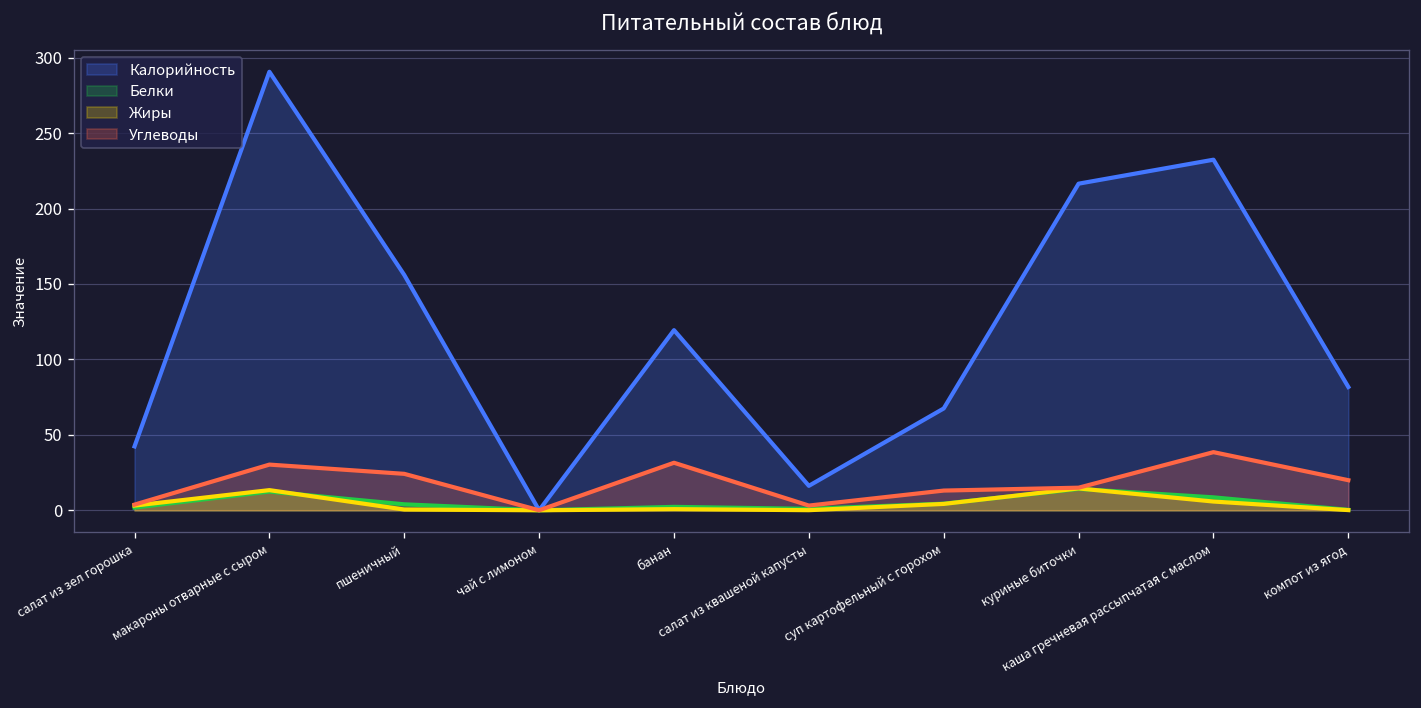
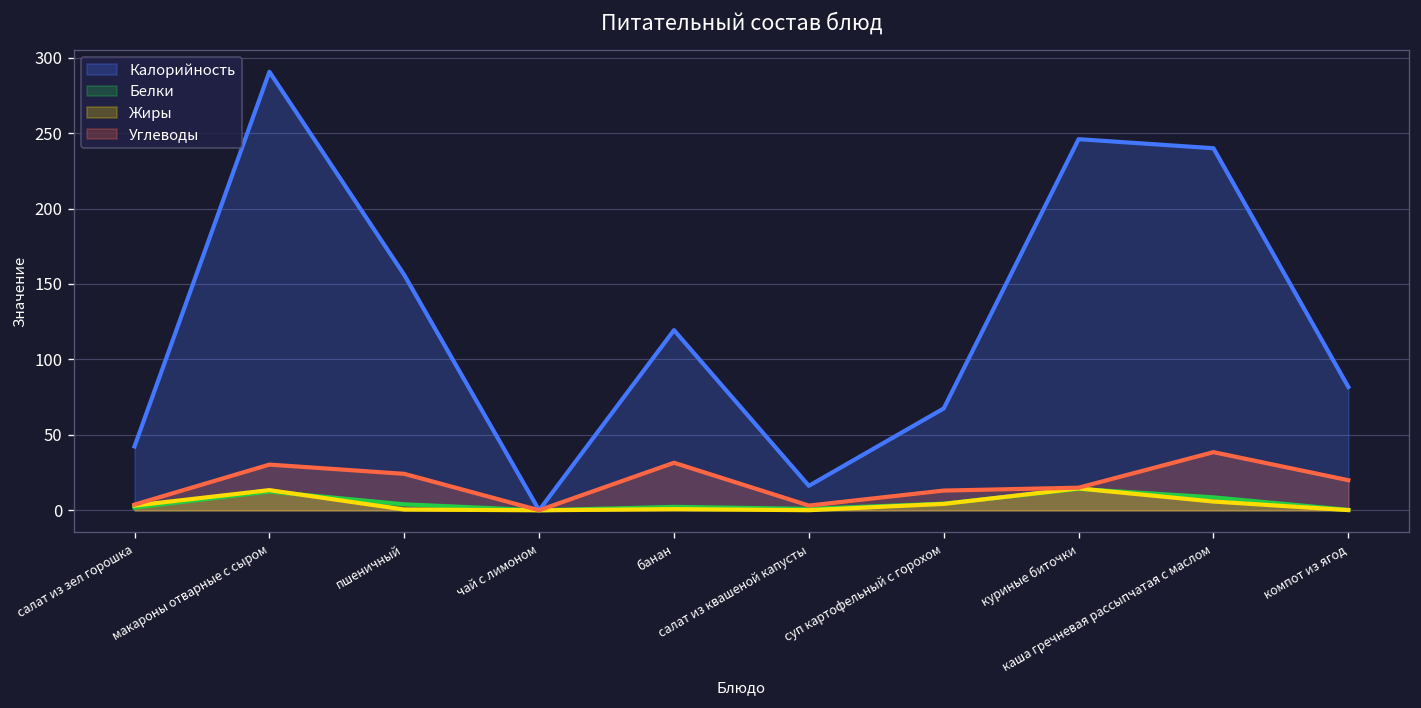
Калорийность, куриные биточки: 217 -> 246
Калорийность, каша гречневая рассыпчатая с маслом: 232 -> 240
